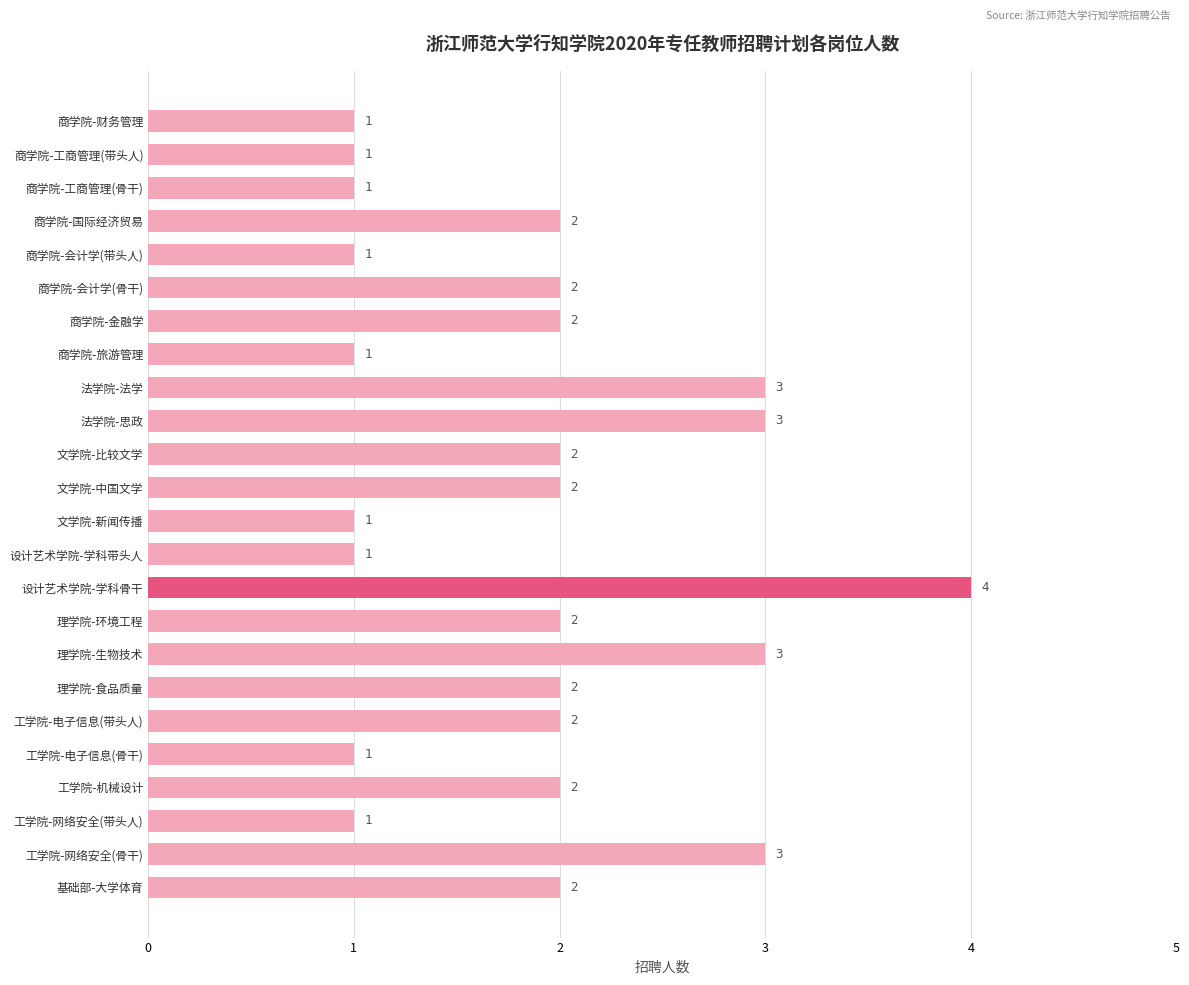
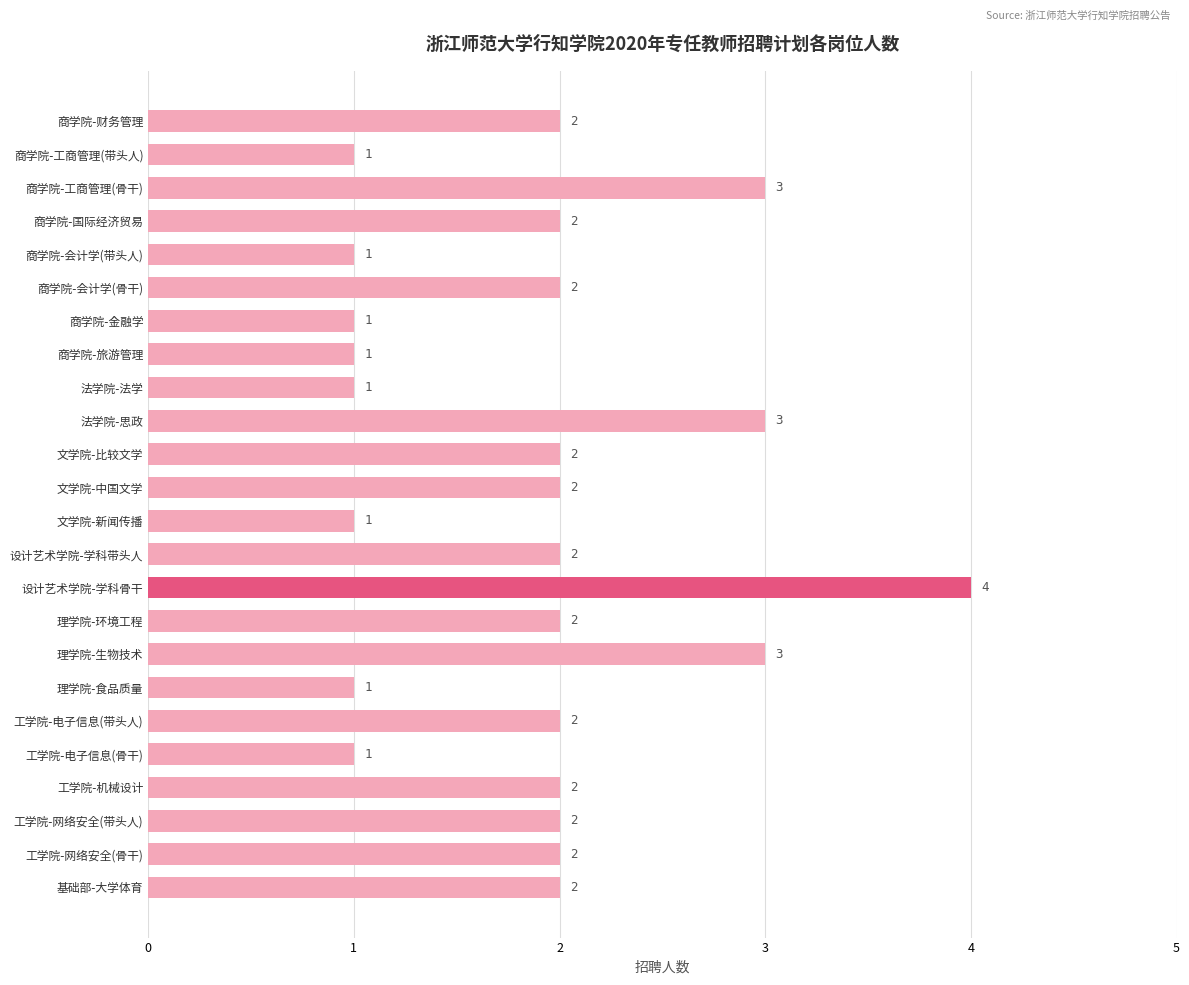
商学院-财务管理: 1 -> 2
商学院-工商管理(骨干): 1 -> 3
商学院-金融学: 2 -> 1
法学院-法学: 3 -> 1
设计艺术学院-学科带头人: 1 -> 2
理学院-食品质量: 2 -> 1
工学院-网络安全(带头人): 1 -> 2
工学院-网络安全(骨干): 3 -> 2
